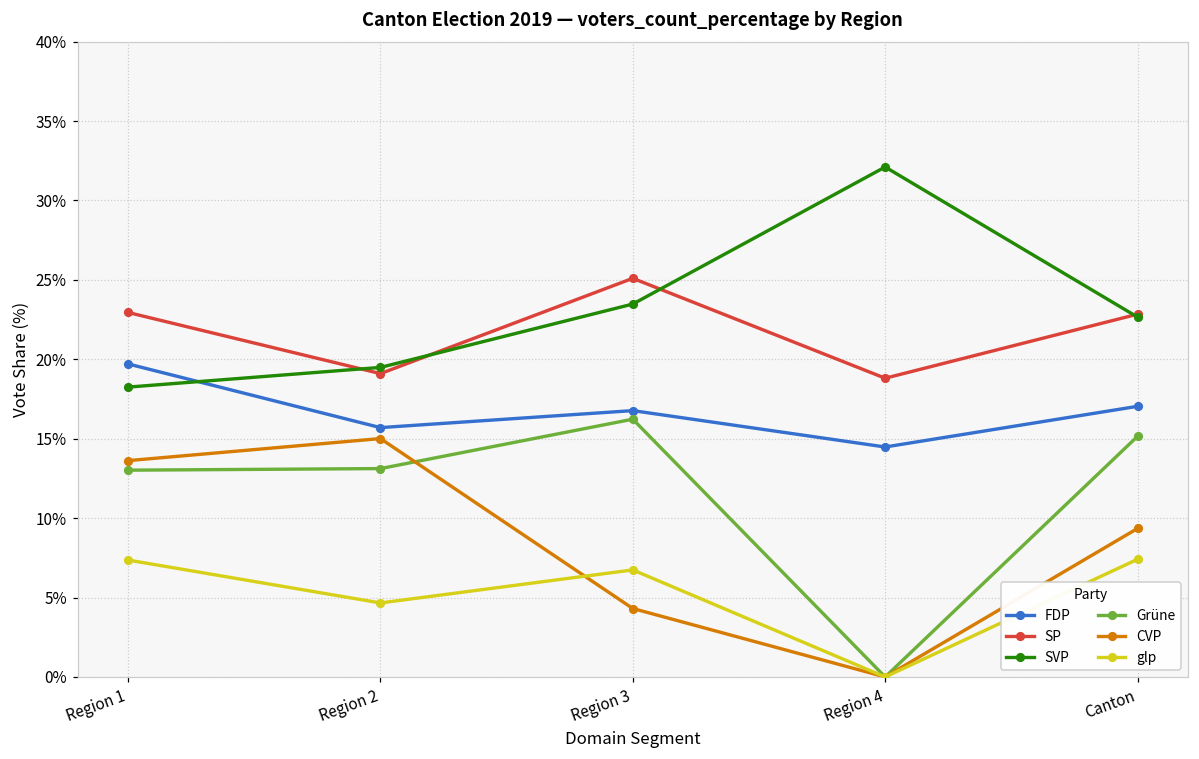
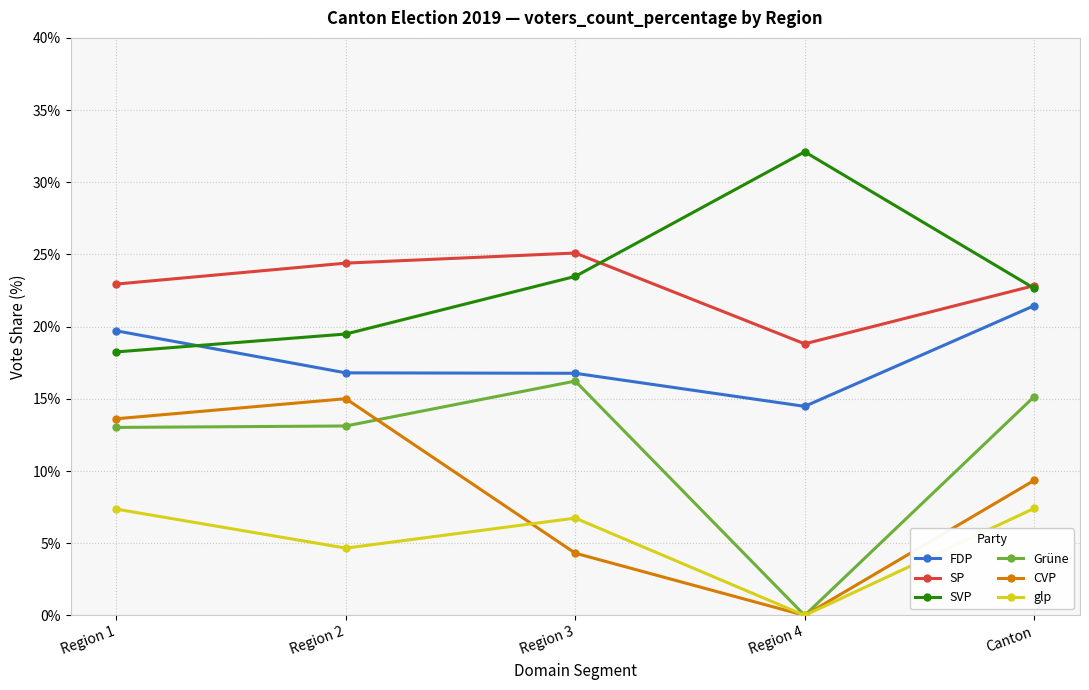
FDP, Region 2: 15.7% -> 16.8%
SP, Region 2: 19.1% -> 24.4%
FDP, Canton: 17.0% -> 21.5%
